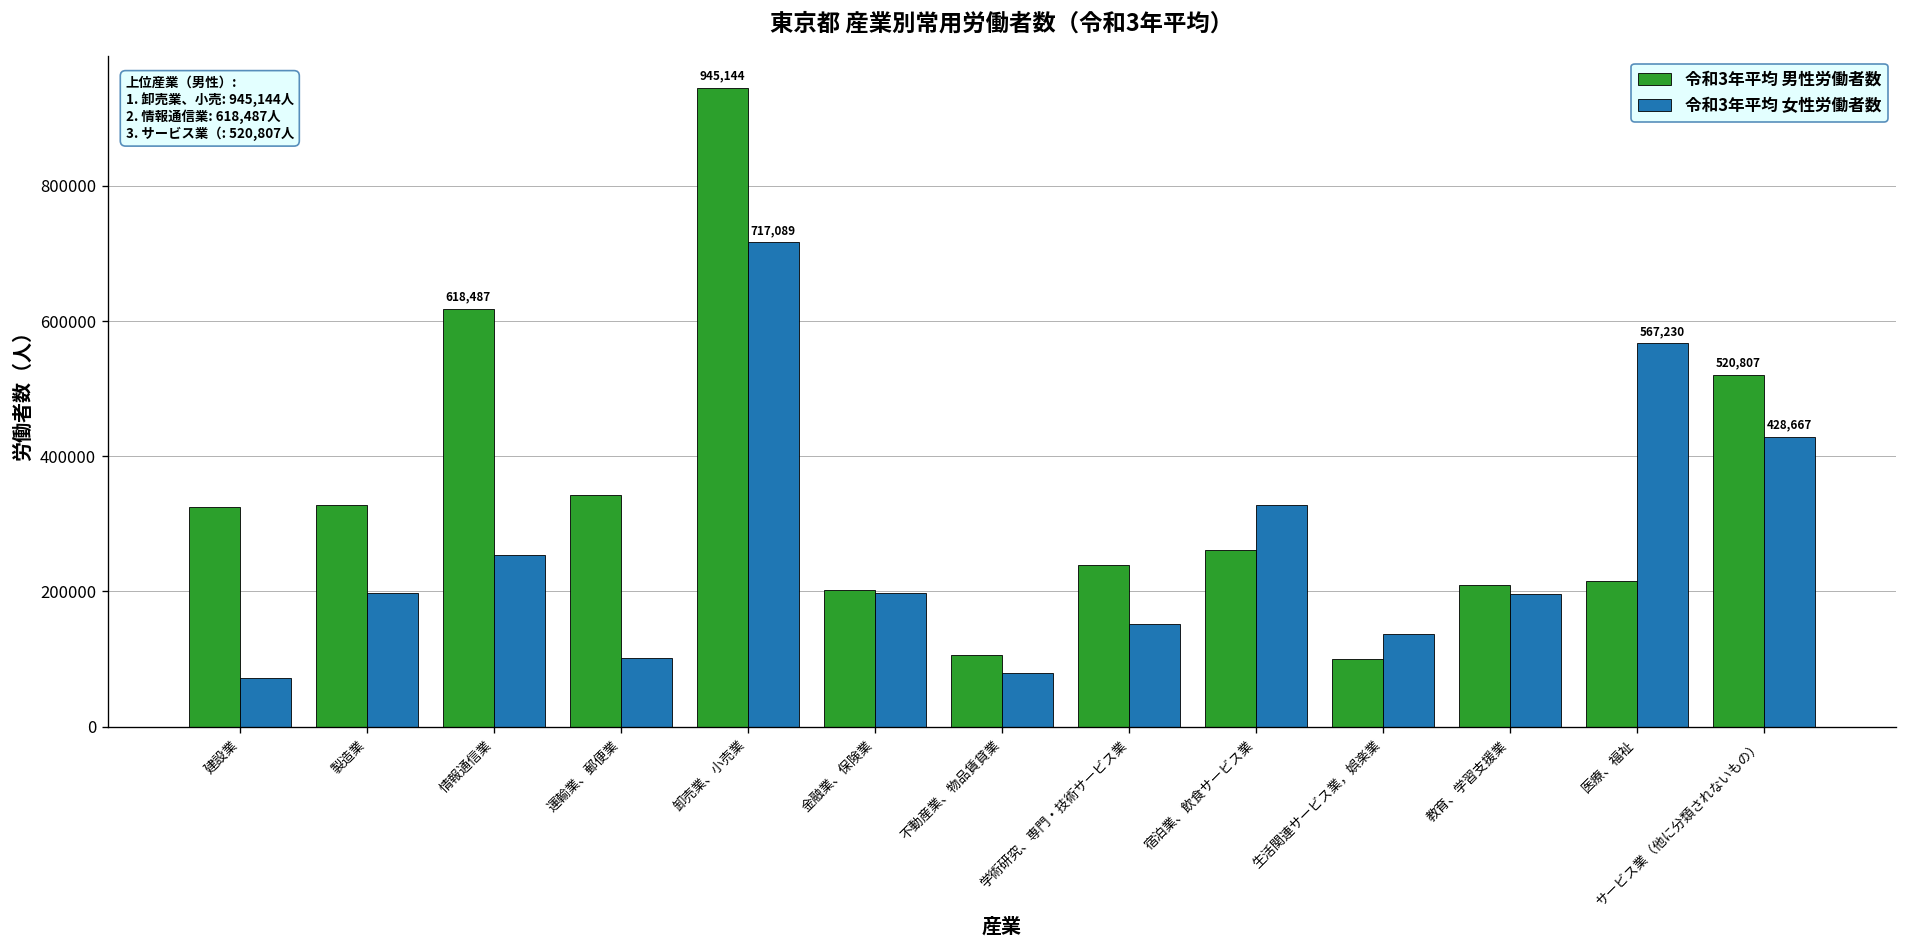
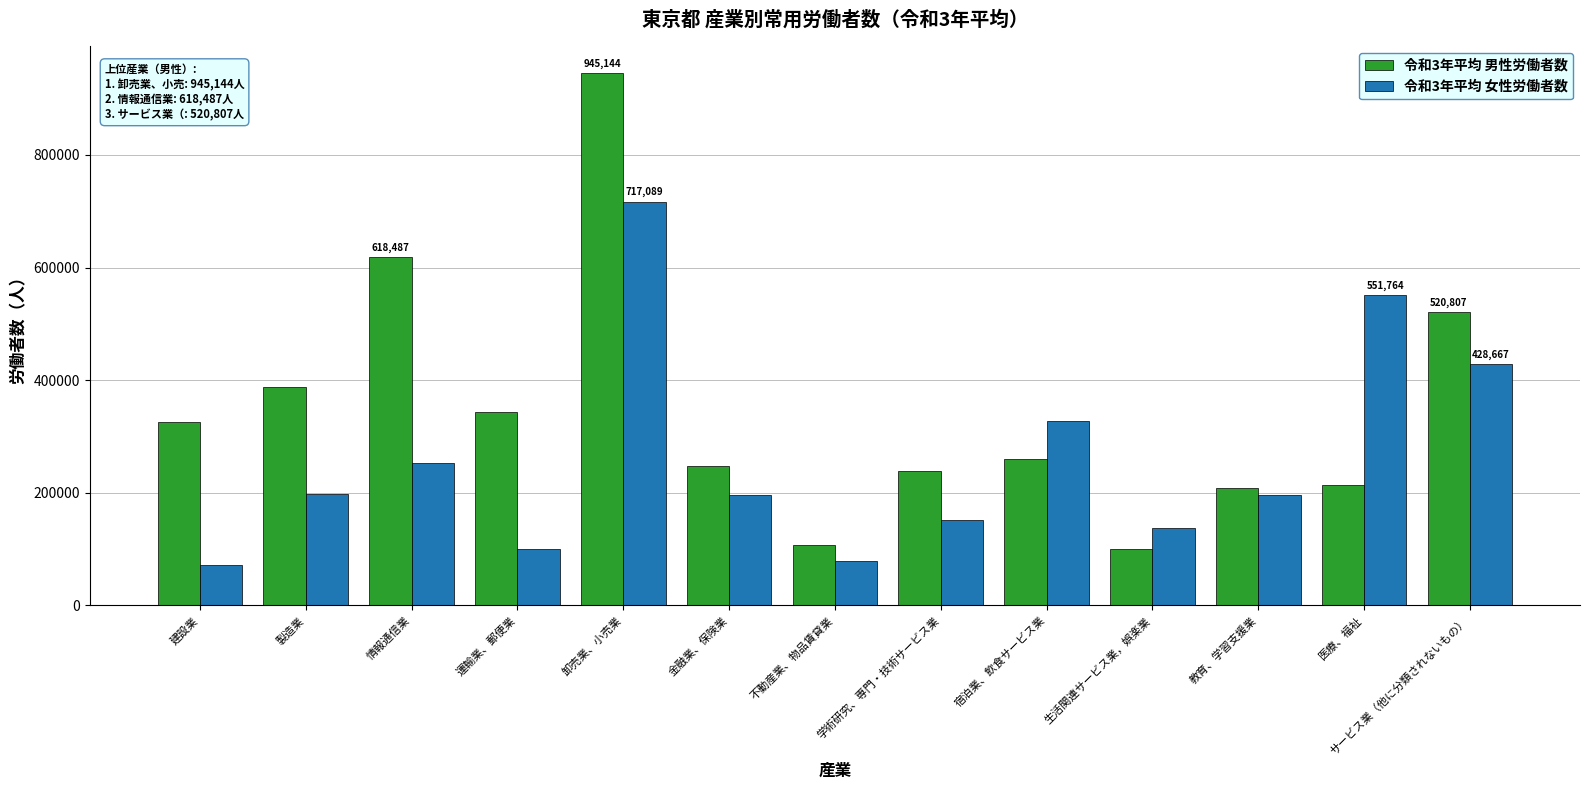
令和3年平均 男性労働者数, 製造業: 330000 -> 390000
令和3年平均 男性労働者数, 金融業、保険業: 200000 -> 250000
令和3年平均 女性労働者数, 医療、福祉: 567,230 -> 551,764
